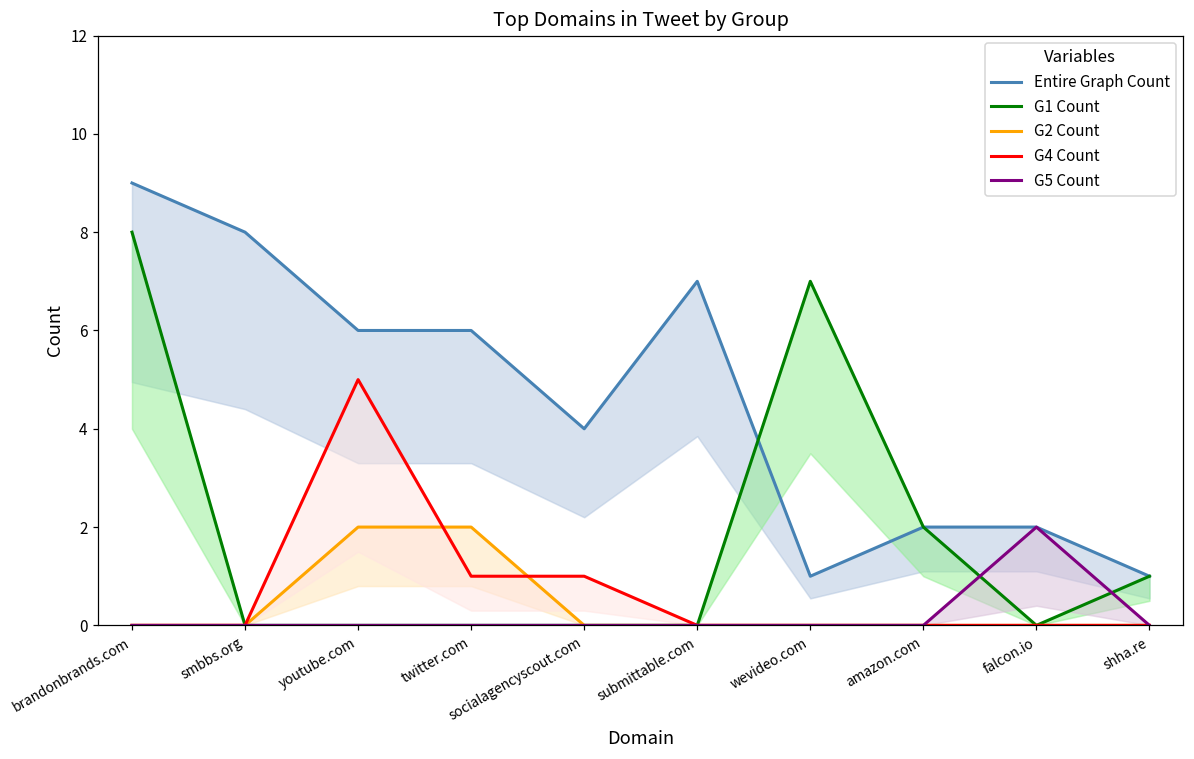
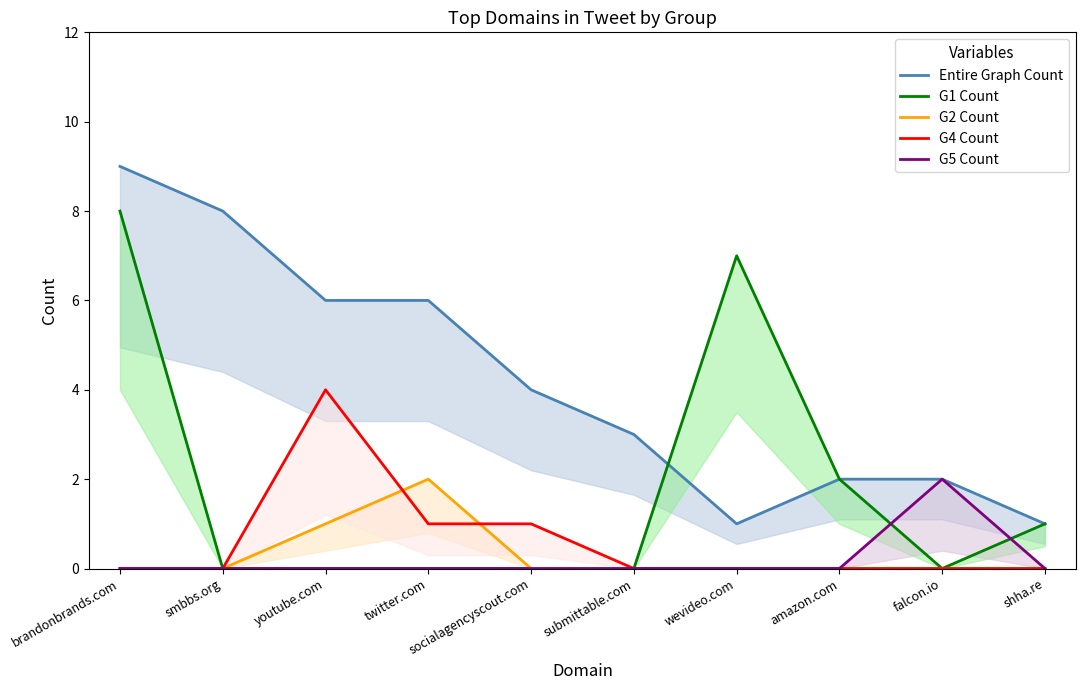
G2 Count, youtube.com: 2 -> 1
G4 Count, youtube.com: 5 -> 4
Entire Graph Count, submittable.com: 7 -> 3
